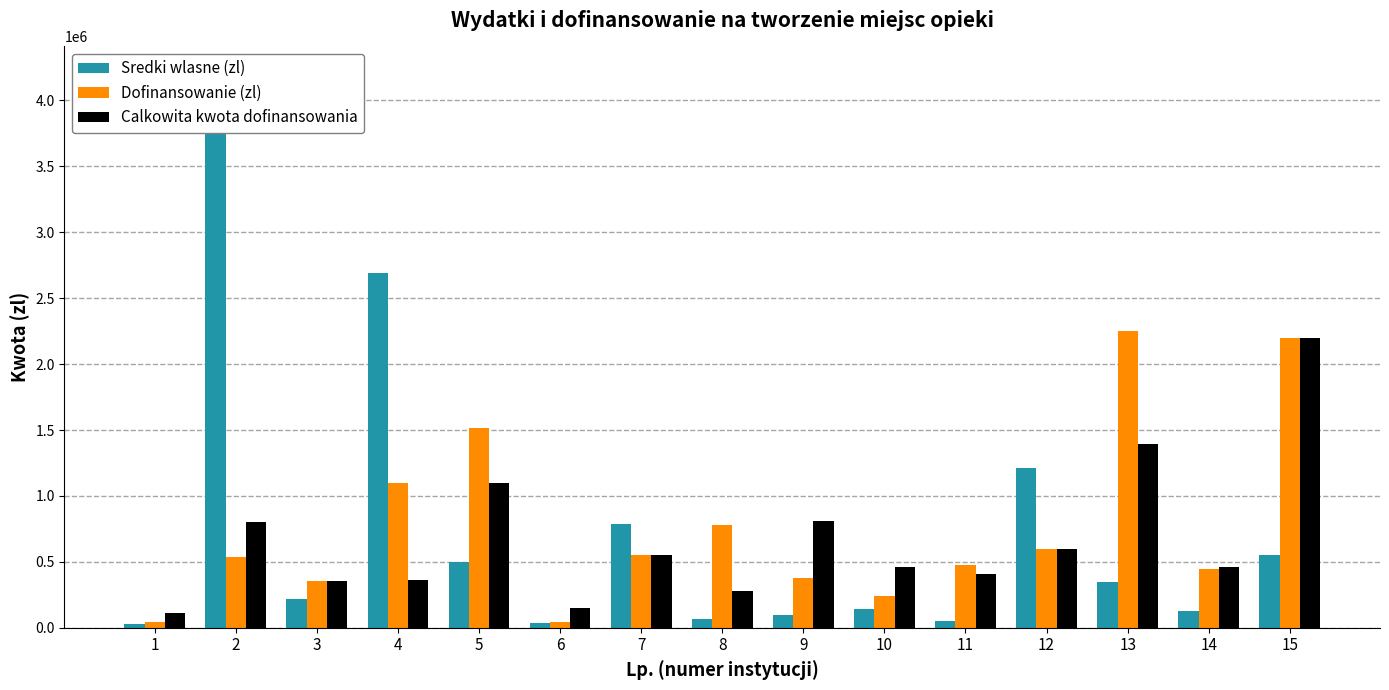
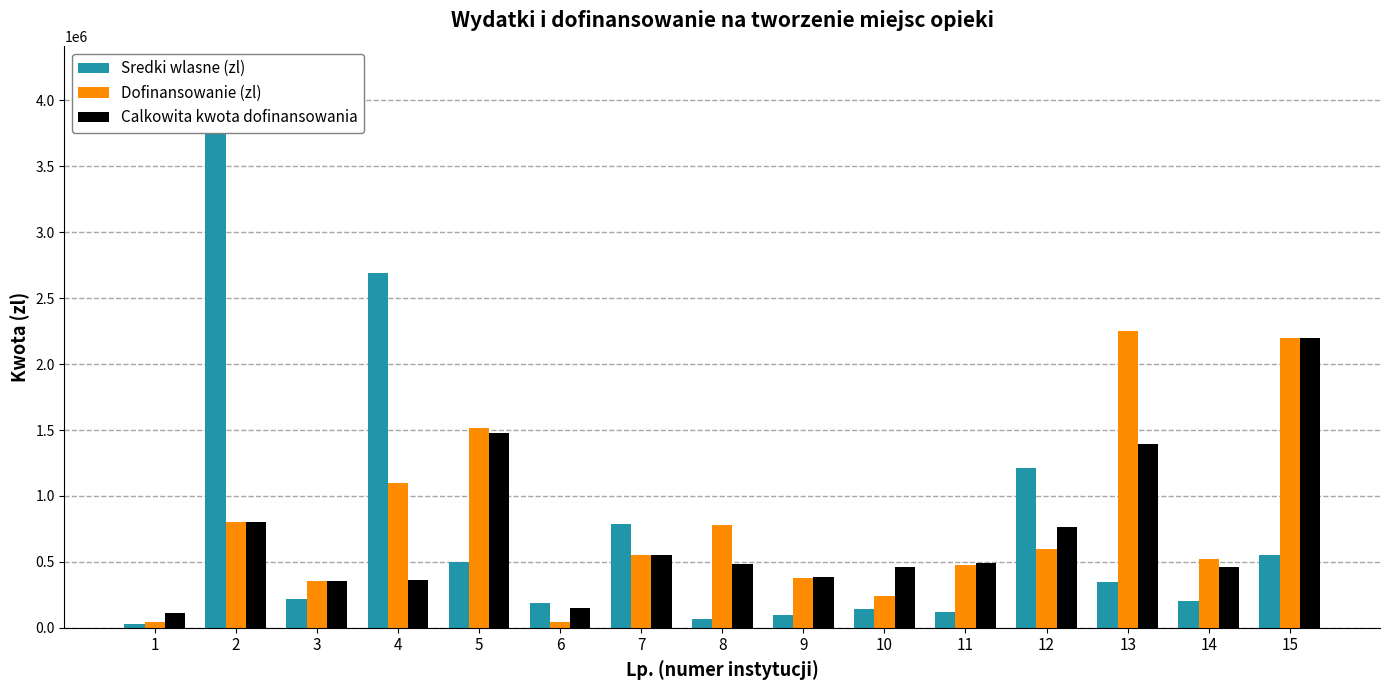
Dofinansowanie (zl), 2: 530000 -> 800000
Calkowita kwota dofinansowania, 5: 1100000 -> 1480000
Sredki wlasne (zl), 6: 30000 -> 190000
Calkowita kwota dofinansowania, 8: 280000 -> 480000
Calkowita kwota dofinansowania, 9: 810000 -> 380000
Sredki wlasne (zl), 11: 50000 -> 120000
Calkowita kwota dofinansowania, 11: 410000 -> 490000
Calkowita kwota dofinansowania, 12: 590000 -> 770000
Sredki wlasne (zl), 14: 130000 -> 200000
Dofinansowanie (zl), 14: 440000 -> 520000
